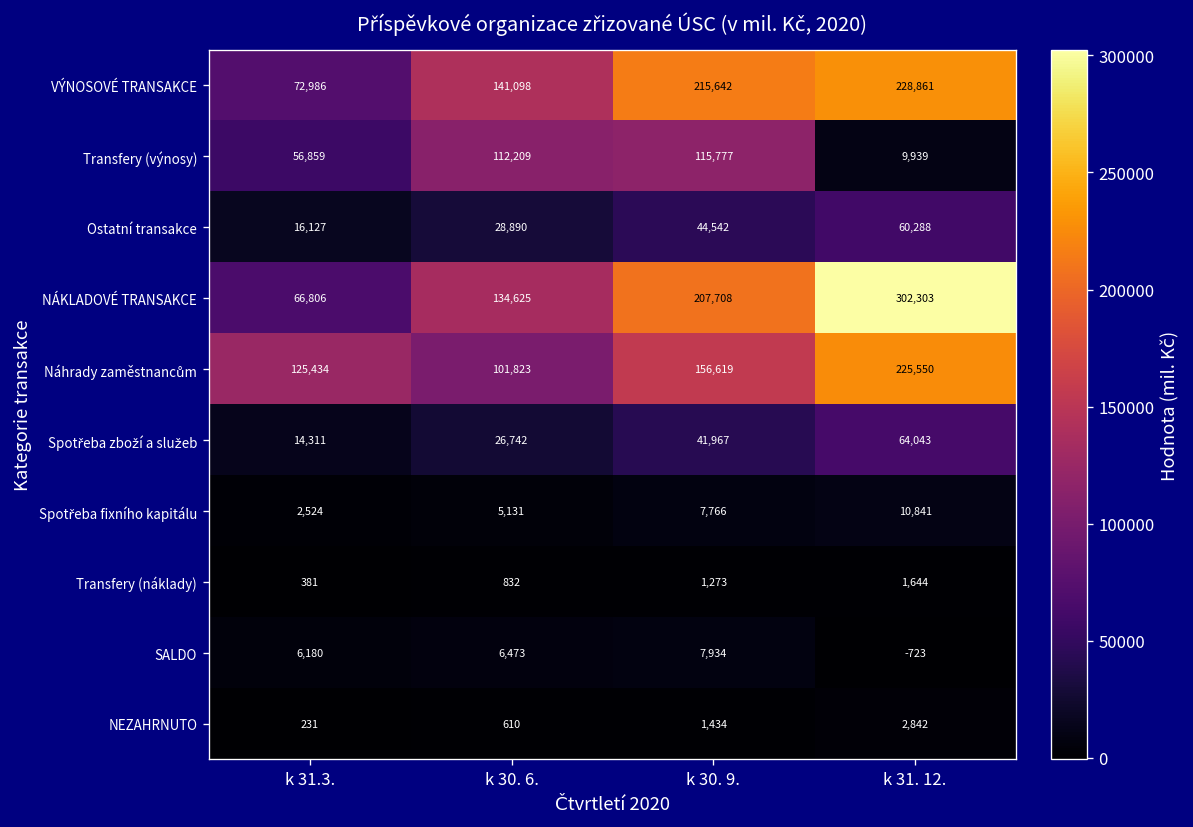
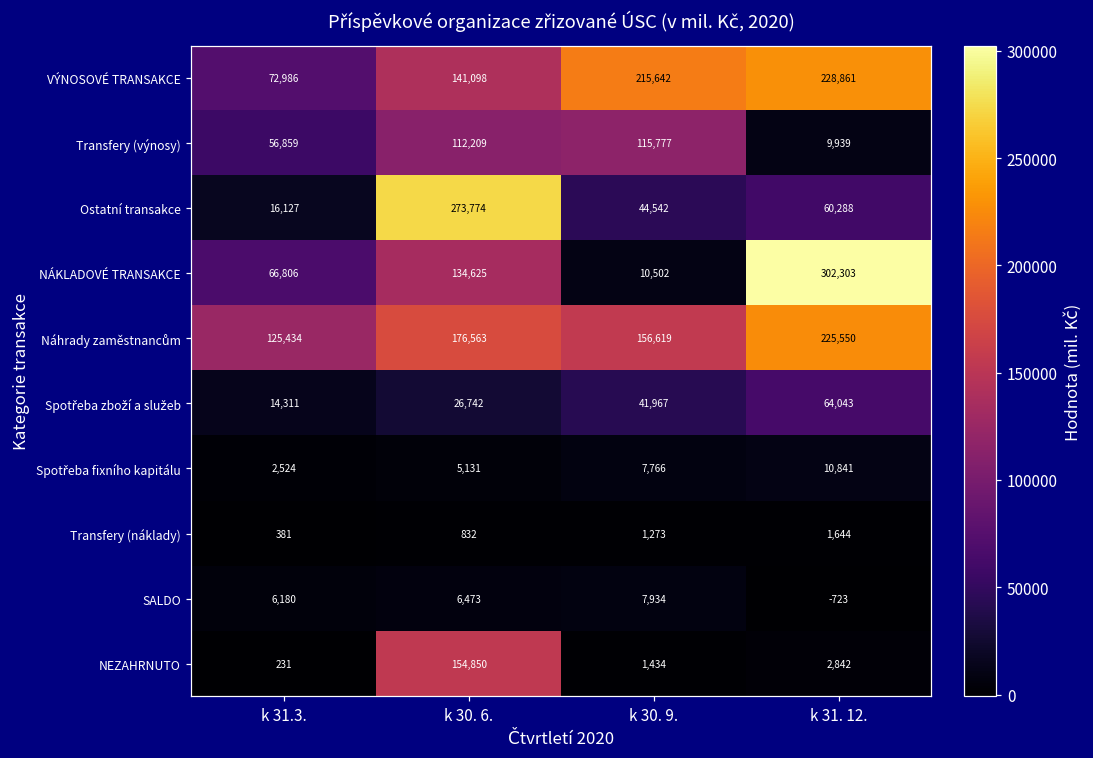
Ostatní transakce, k 30. 6.: 28,890 -> 273,774
NÁKLADOVÉ TRANSAKCE, k 30. 9.: 207,708 -> 10,502
Náhrady zaměstnancům, k 30. 6.: 101,823 -> 176,563
NEZAHRNUTO, k 30. 6.: 610 -> 154,850
